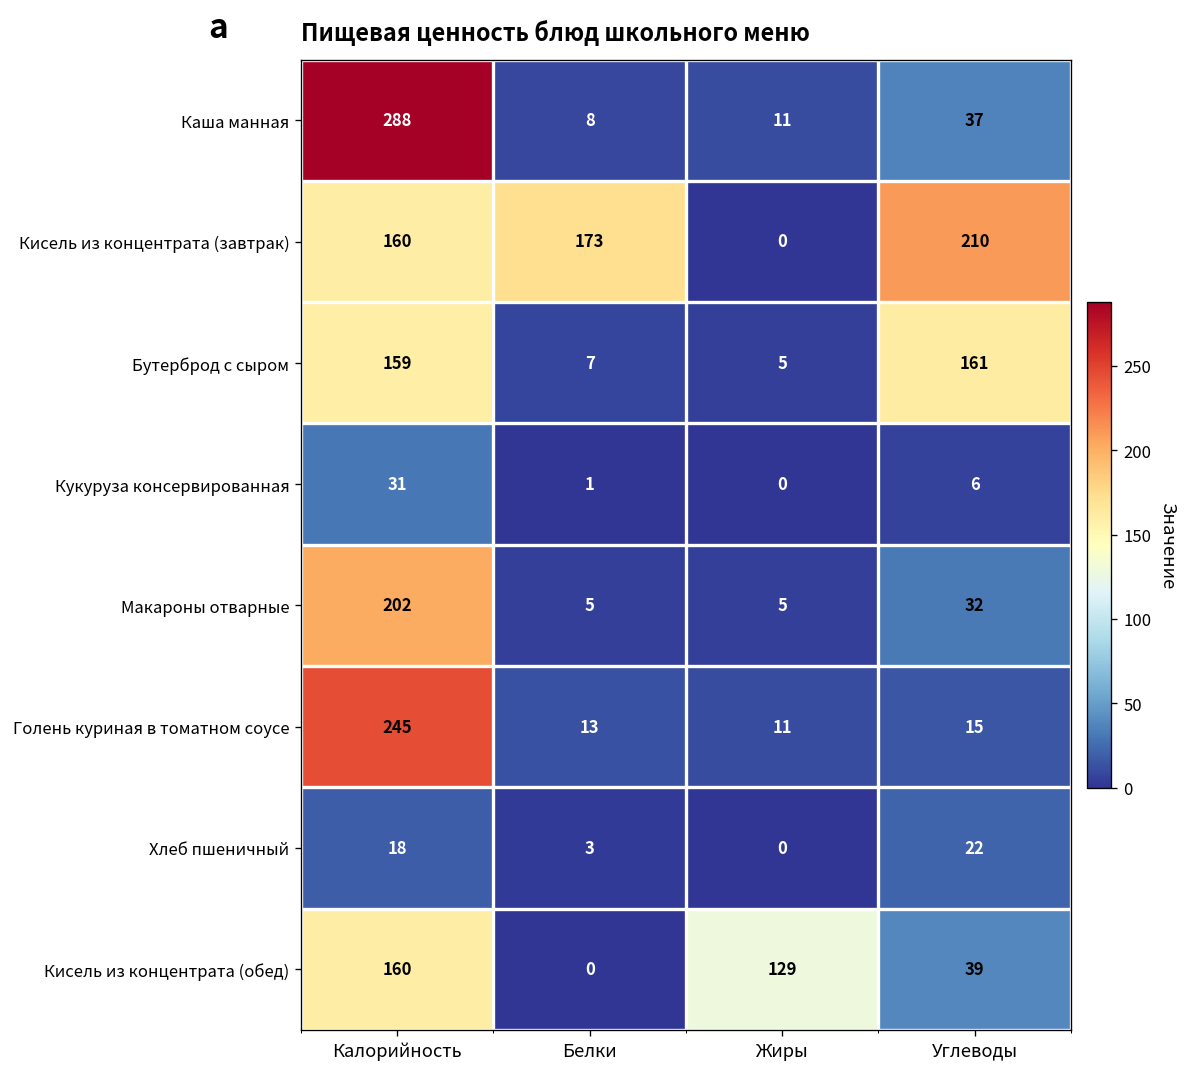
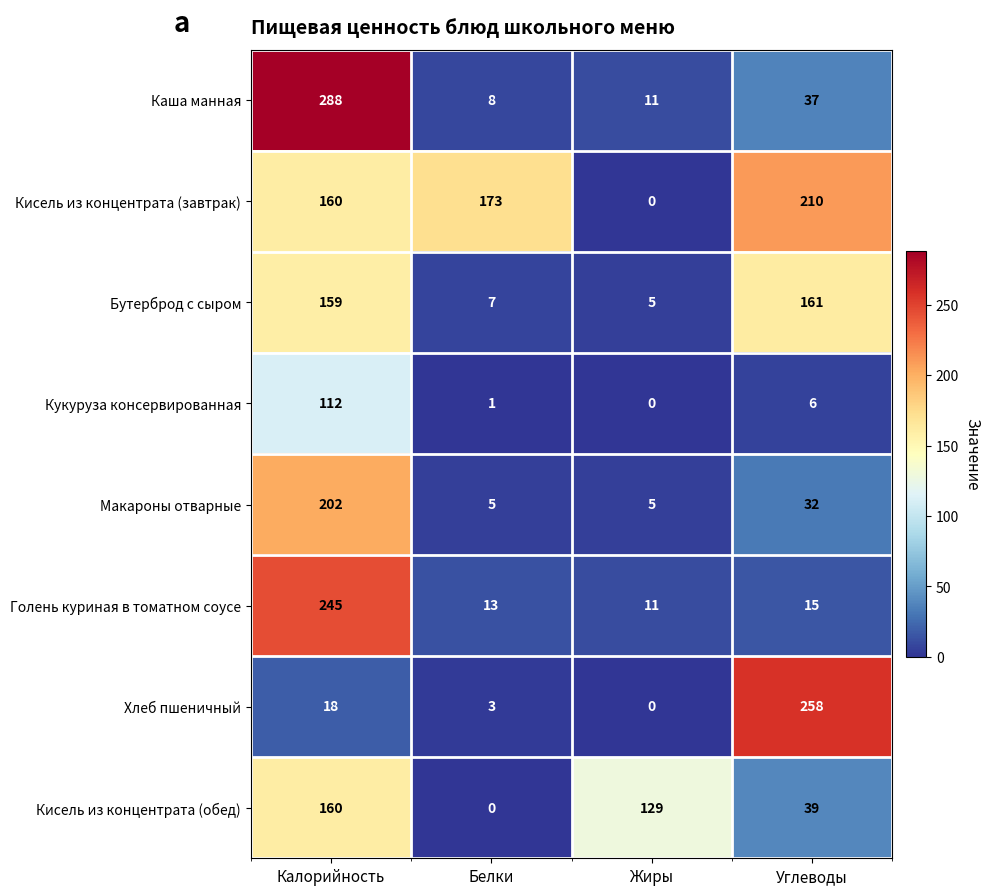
Кукуруза консервированная, Калорийность: 31 -> 112
Хлеб пшеничный, Углеводы: 22 -> 258
